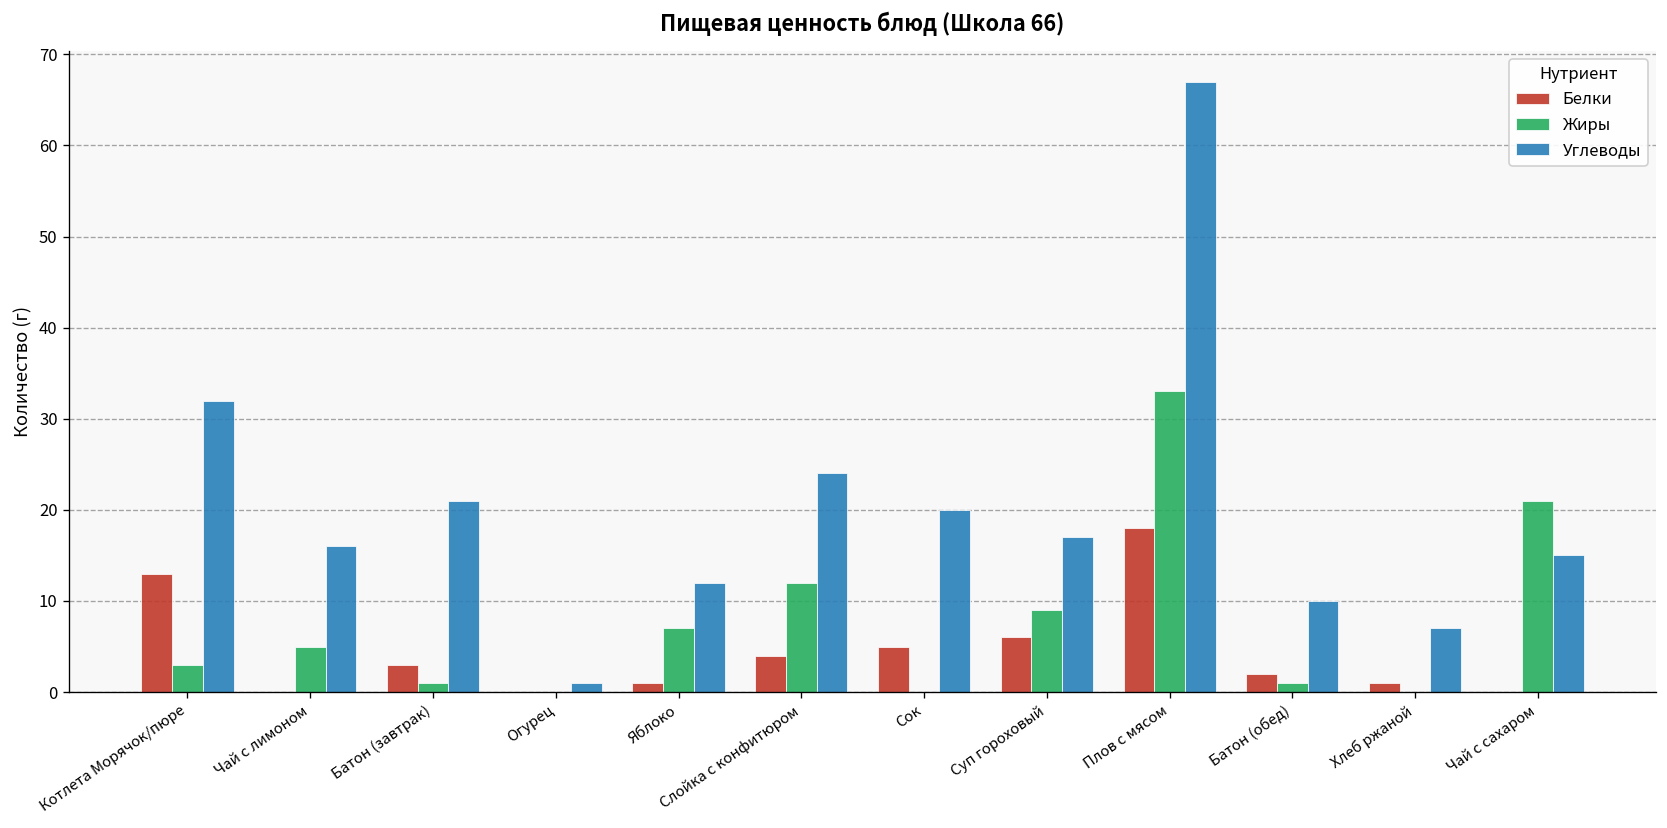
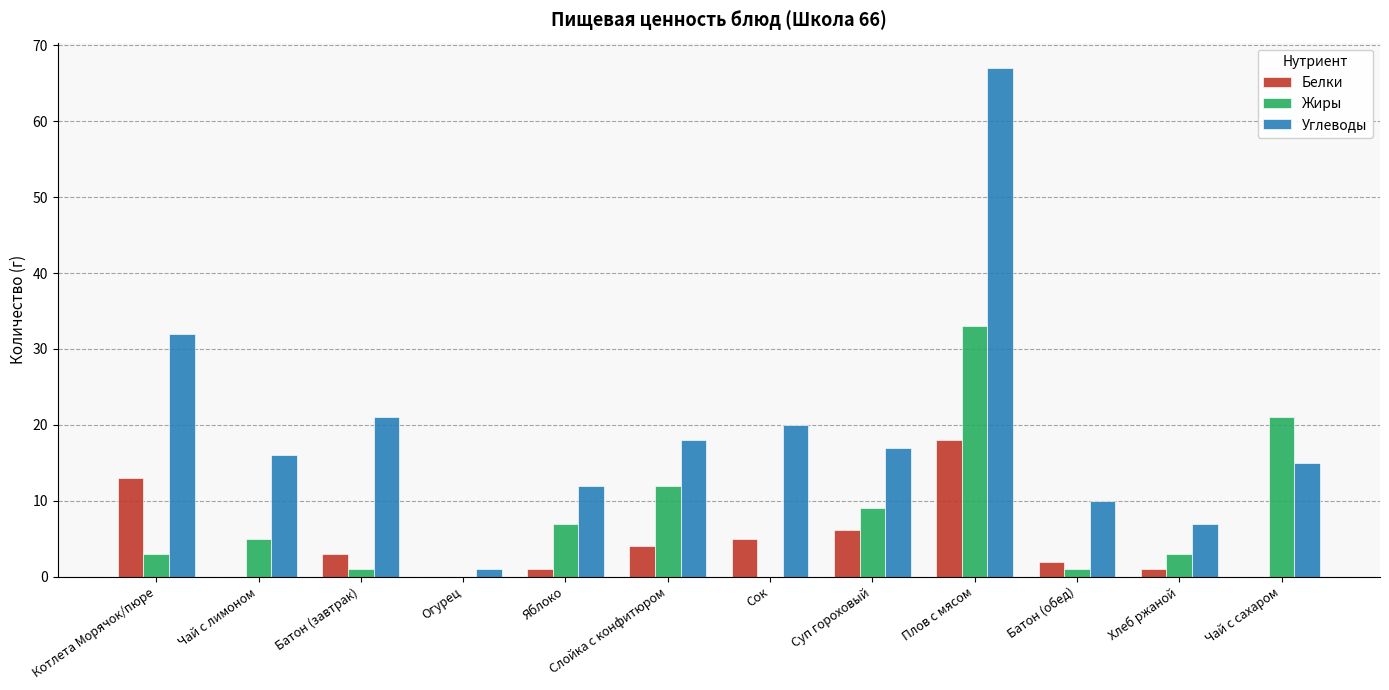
Углеводы, Слойка с конфитюром: 24 -> 18
Жиры, Хлеб ржаной: 0 -> 3
